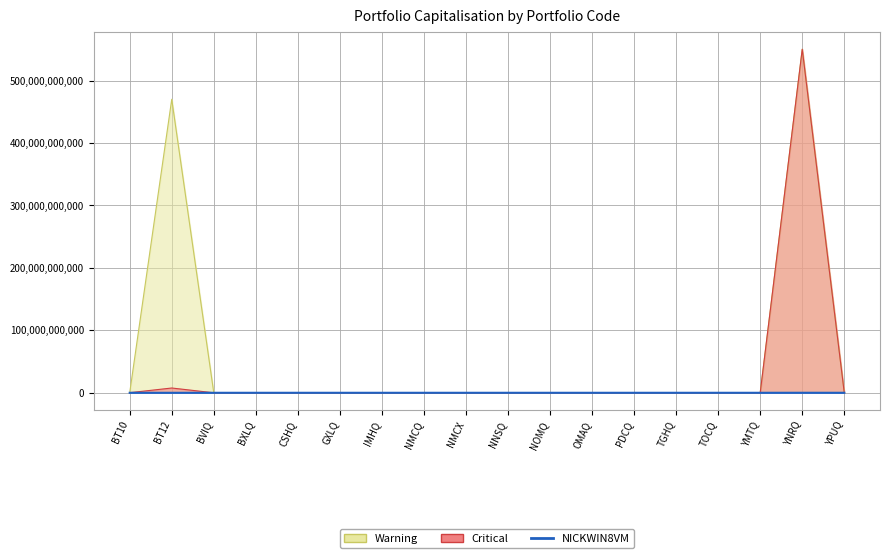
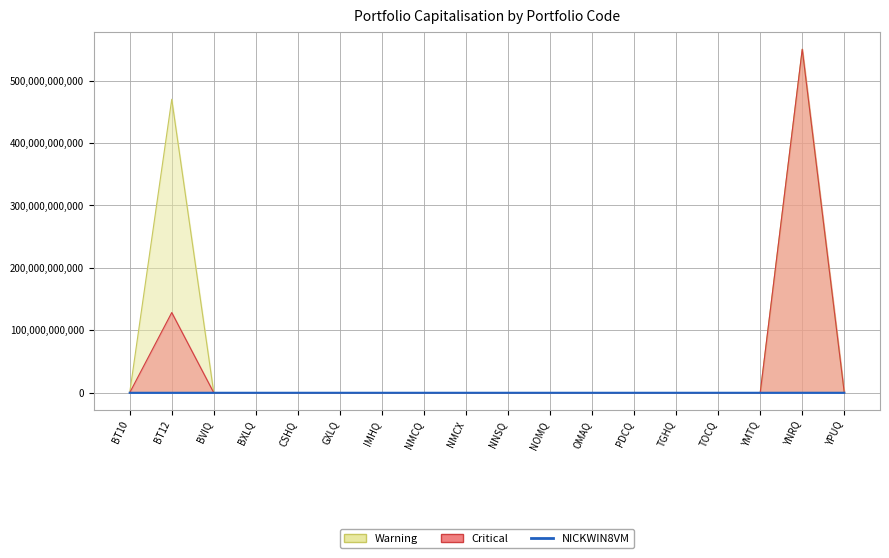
Critical, BT12: 10,000,000,000 -> 130,000,000,000
